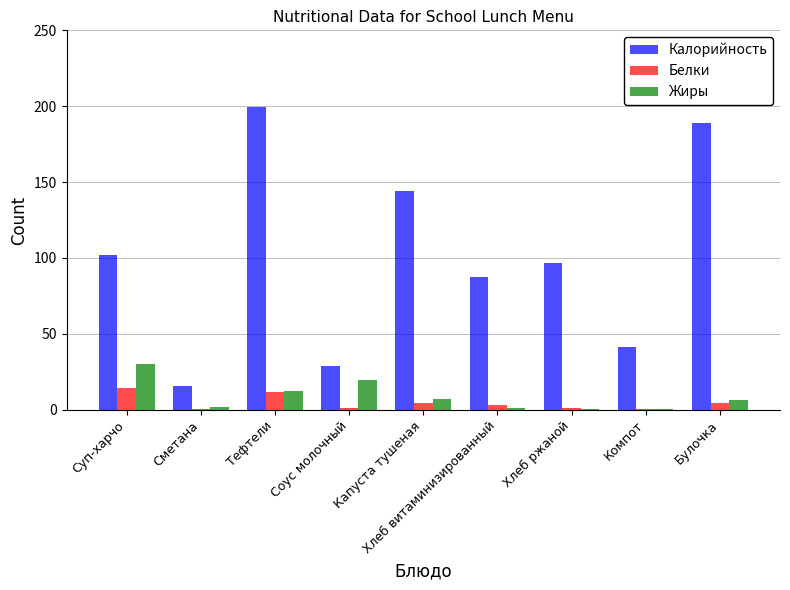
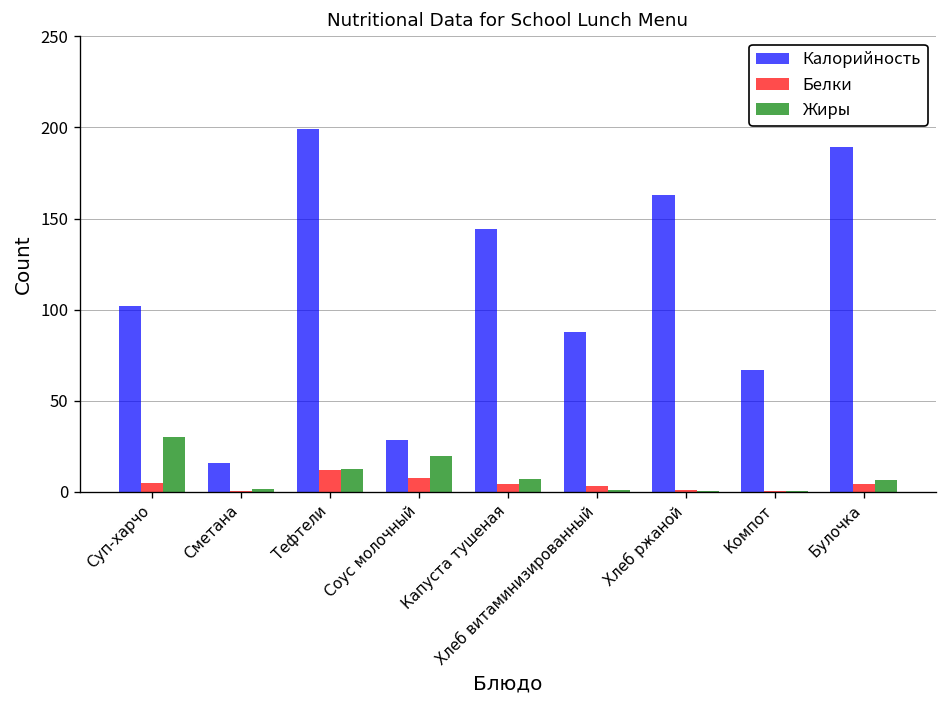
Белки, Суп-харчо: 14 -> 5
Белки, Соус молочный: 1 -> 7
Калорийность, Хлеб ржаной: 97 -> 163
Калорийность, Компот: 41 -> 67
